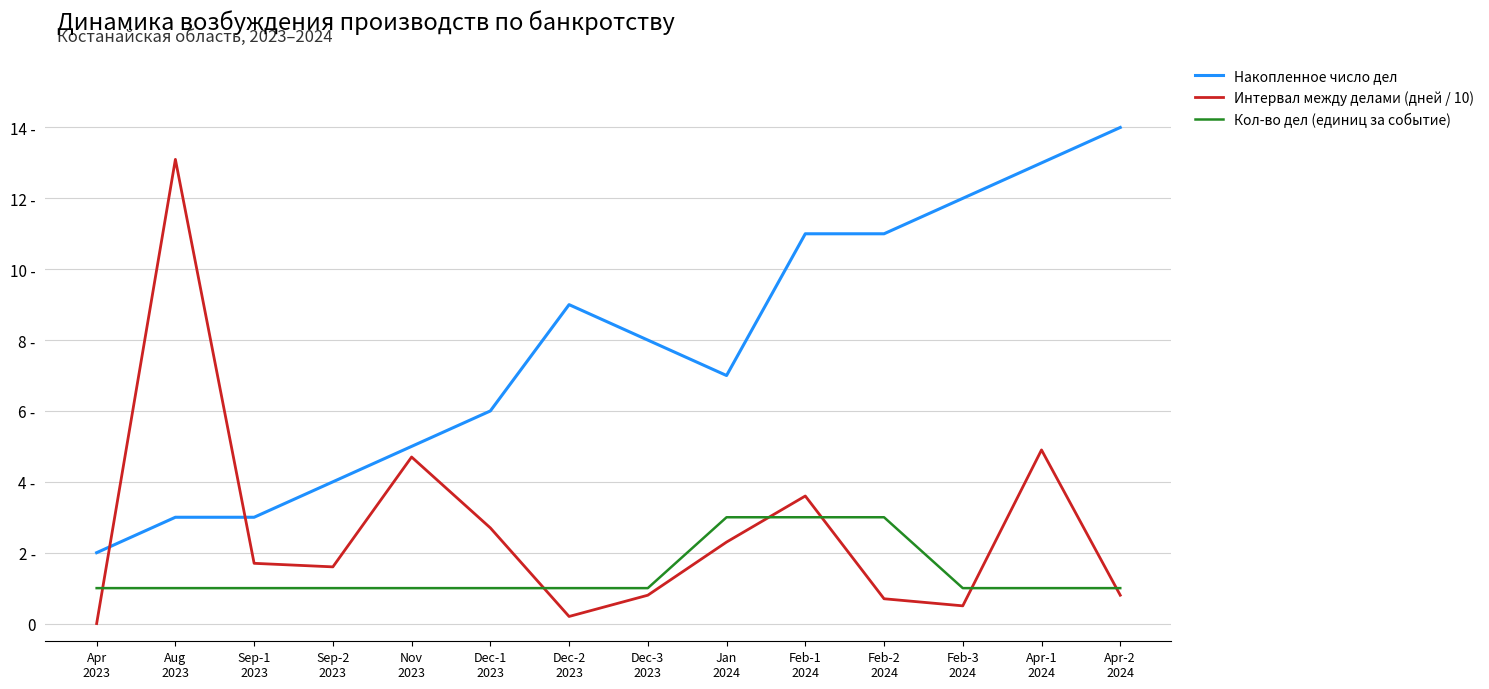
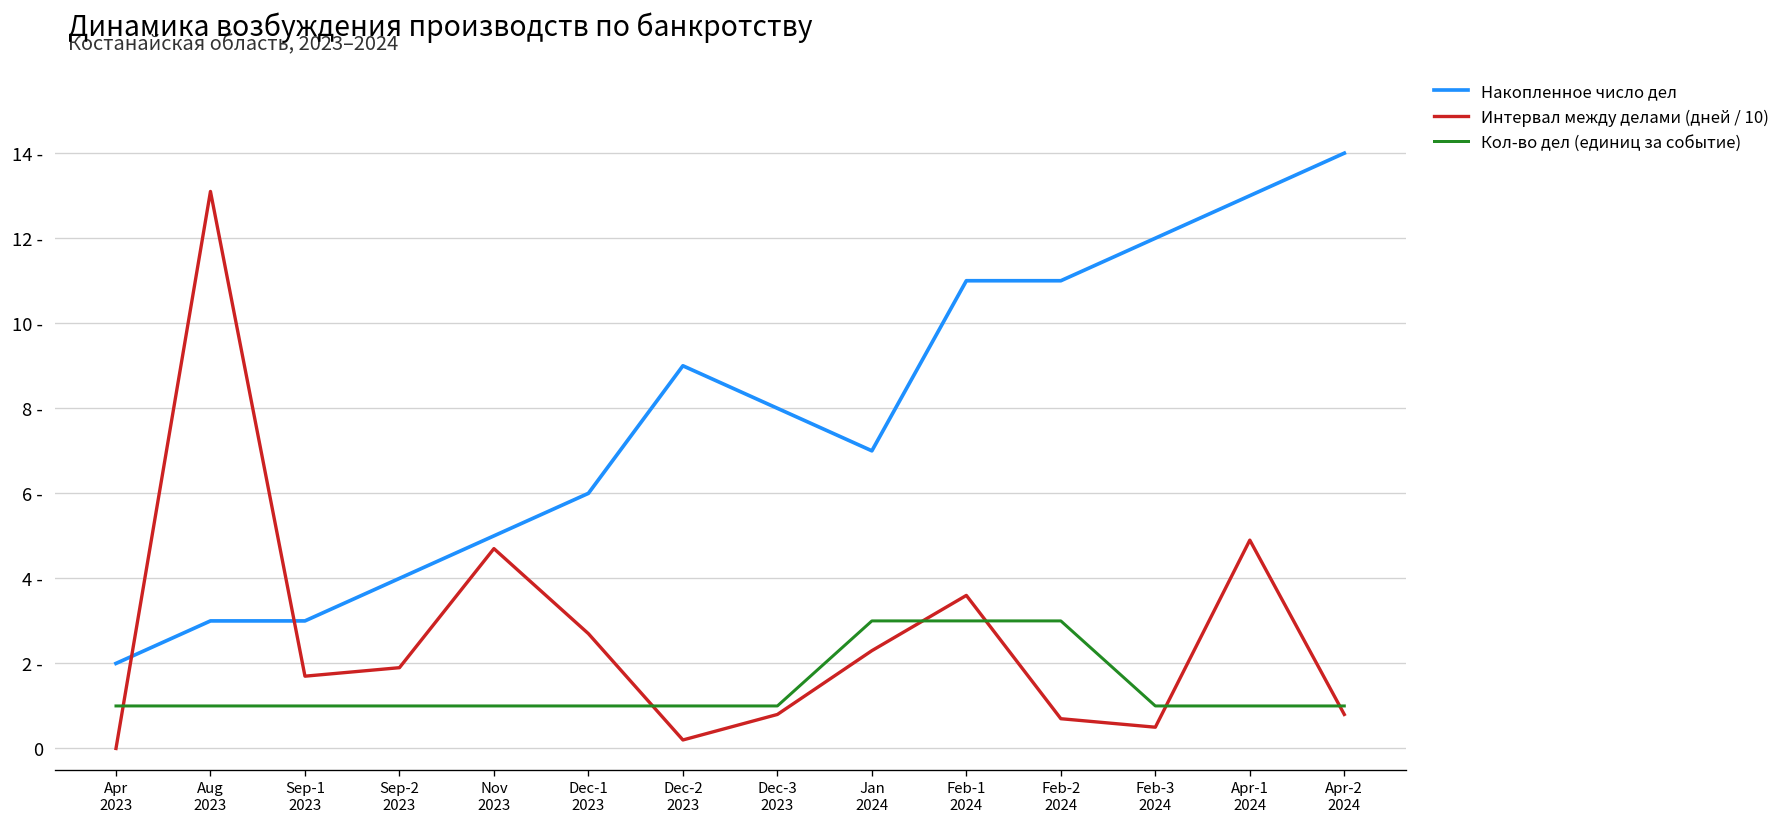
Интервал между делами (дней / 10), Sep-2 2023: 1.6 - -> 1.9 -
